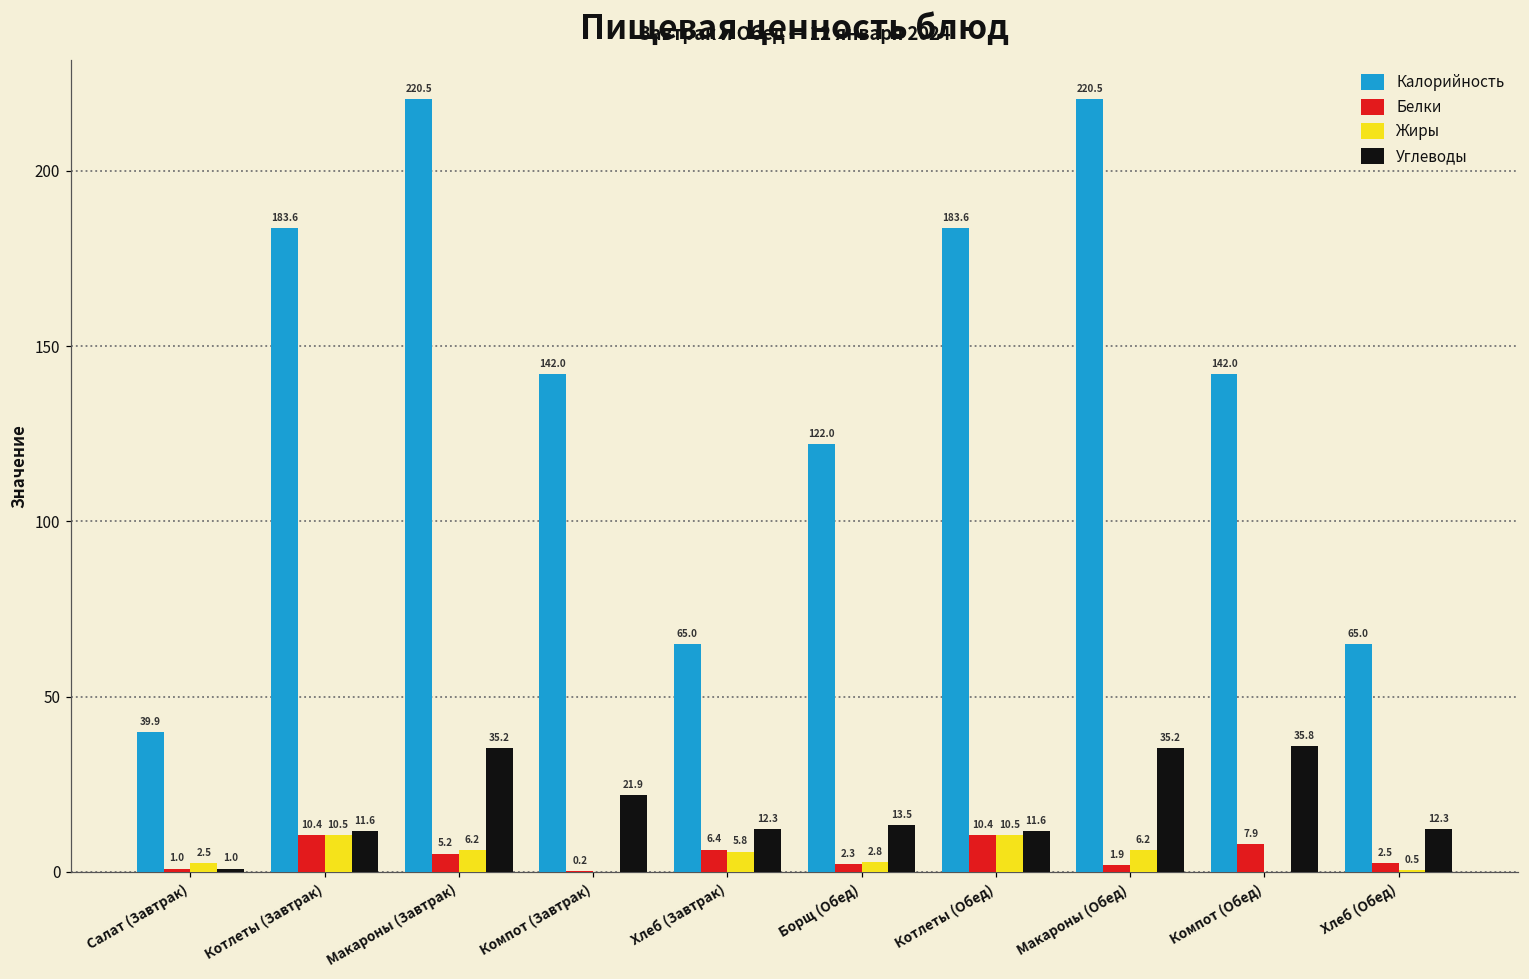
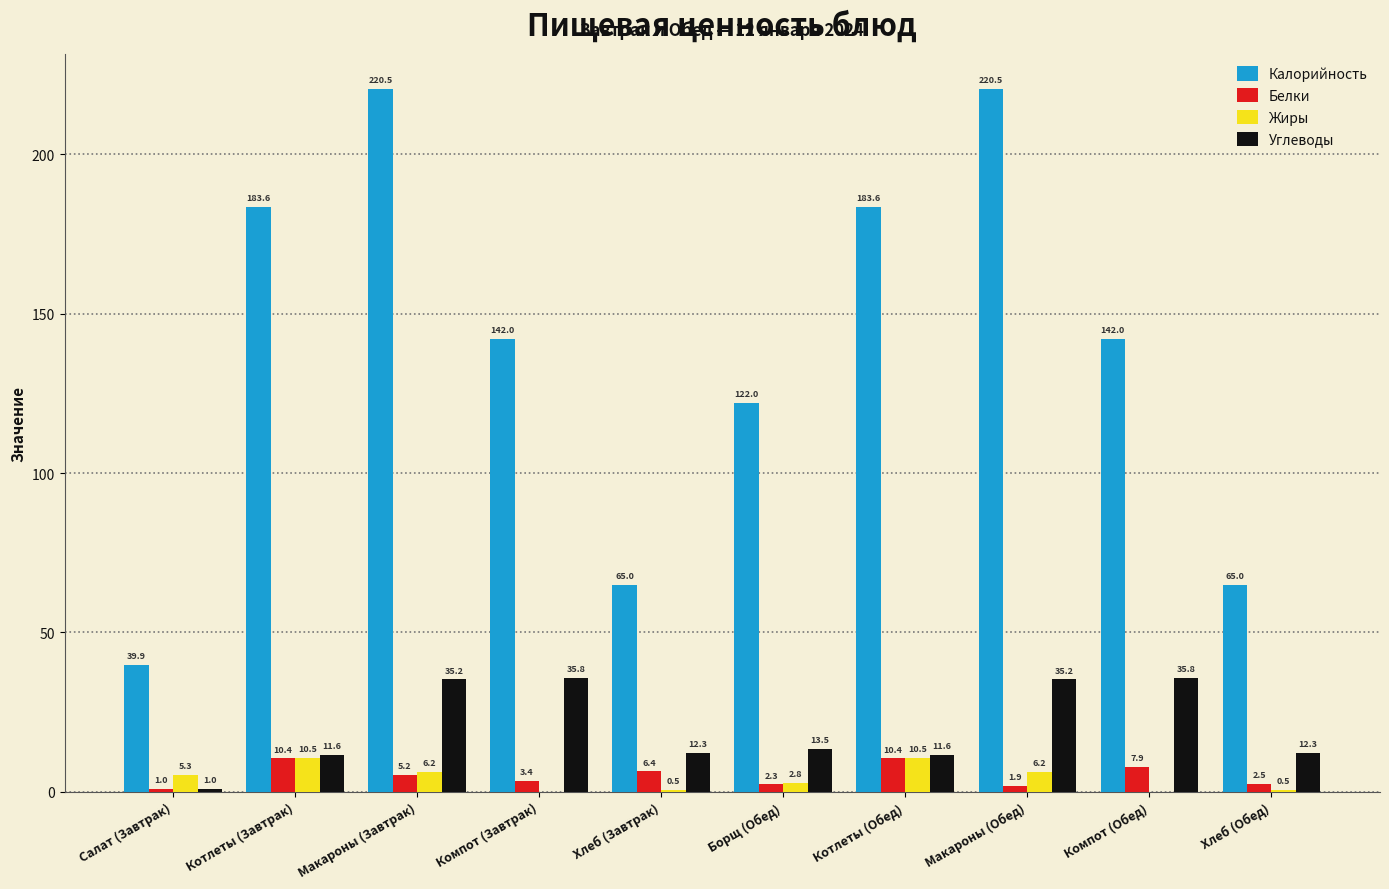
Жиры, Салат (Завтрак): 2.5 -> 5.3
Белки, Компот (Завтрак): 0.2 -> 3.4
Углеводы, Компот (Завтрак): 21.9 -> 35.8
Жиры, Хлеб (Завтрак): 5.8 -> 0.5
